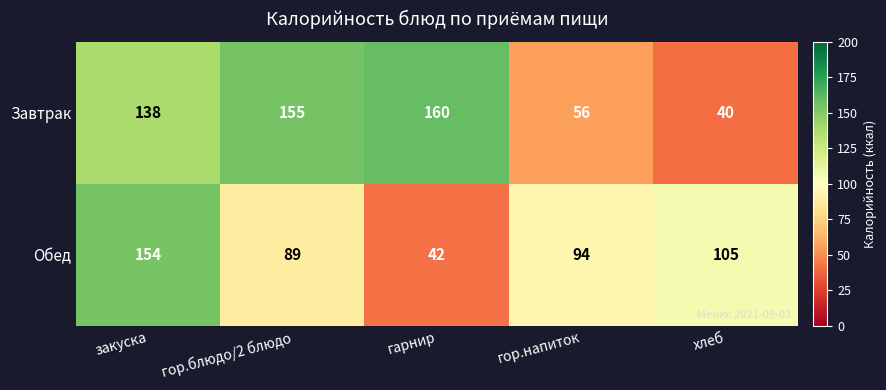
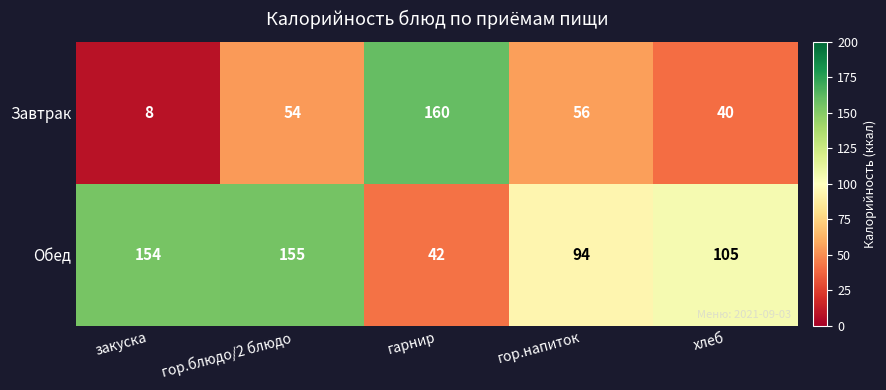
Завтрак, закуска: 138 -> 8
Завтрак, гор.блюдо/2 блюдо: 155 -> 54
Обед, гор.блюдо/2 блюдо: 89 -> 155
